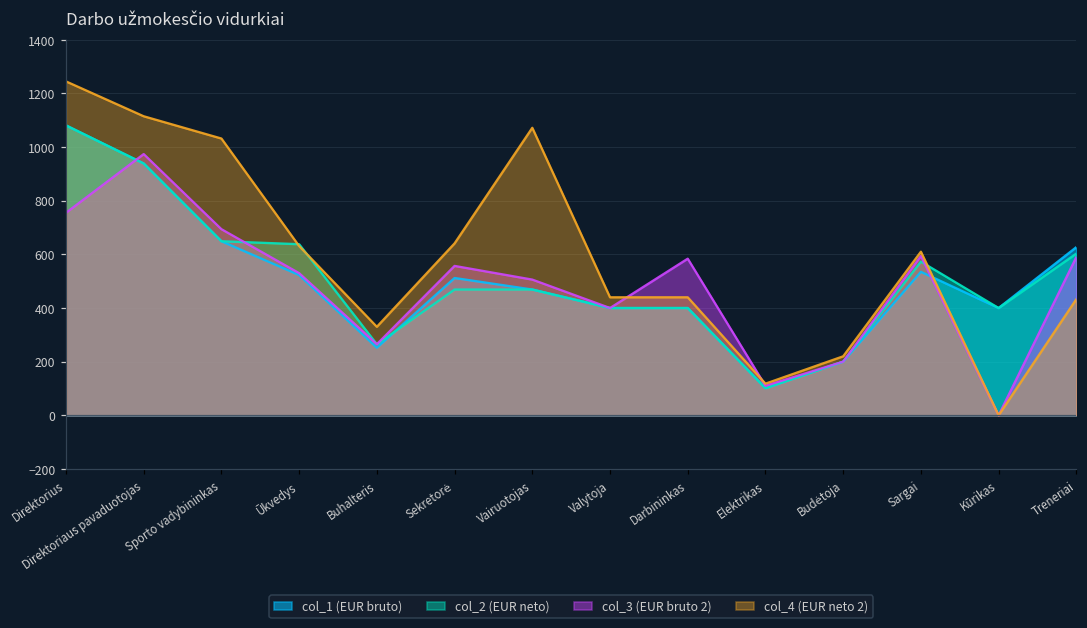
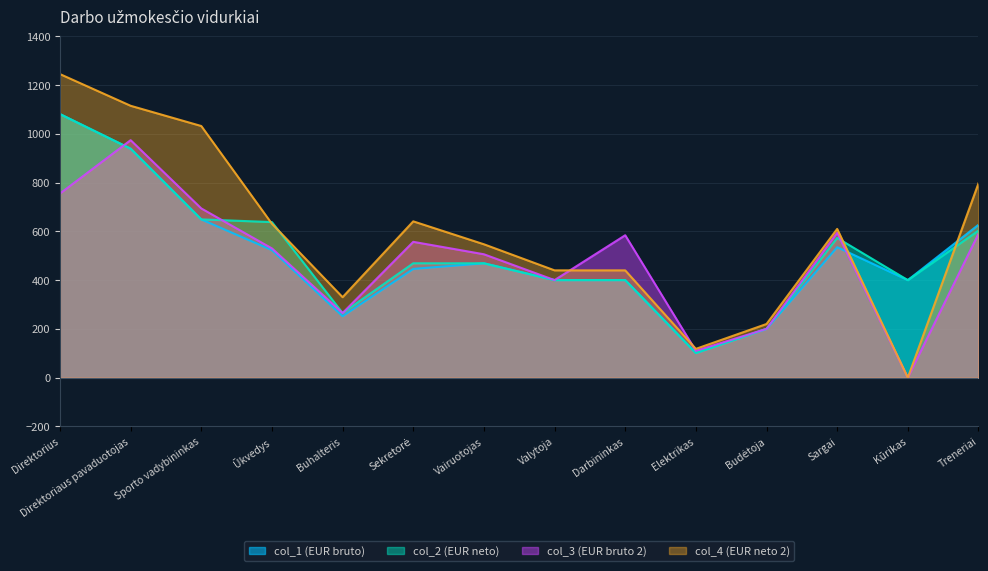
col_1 (EUR bruto), Sekretorė: 510 -> 450
col_4 (EUR neto 2), Vairuotojas: 1070 -> 550
col_4 (EUR neto 2), Treneriai: 430 -> 800
